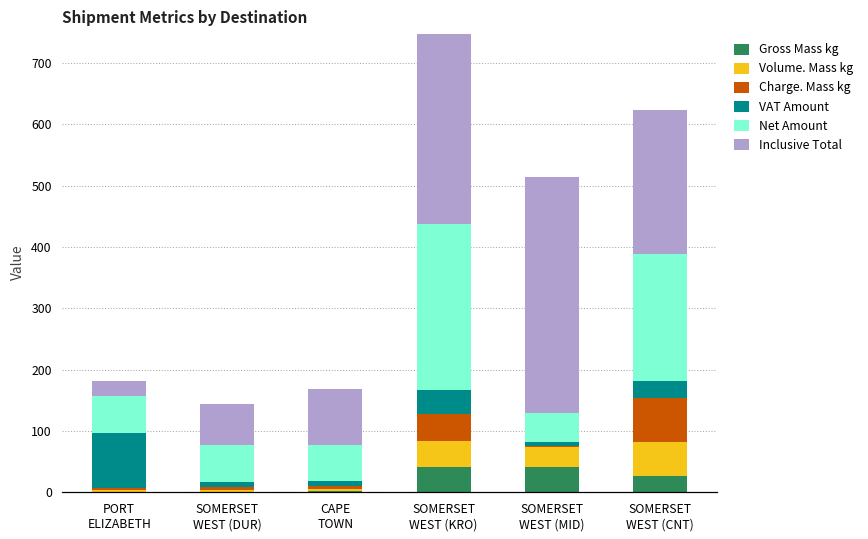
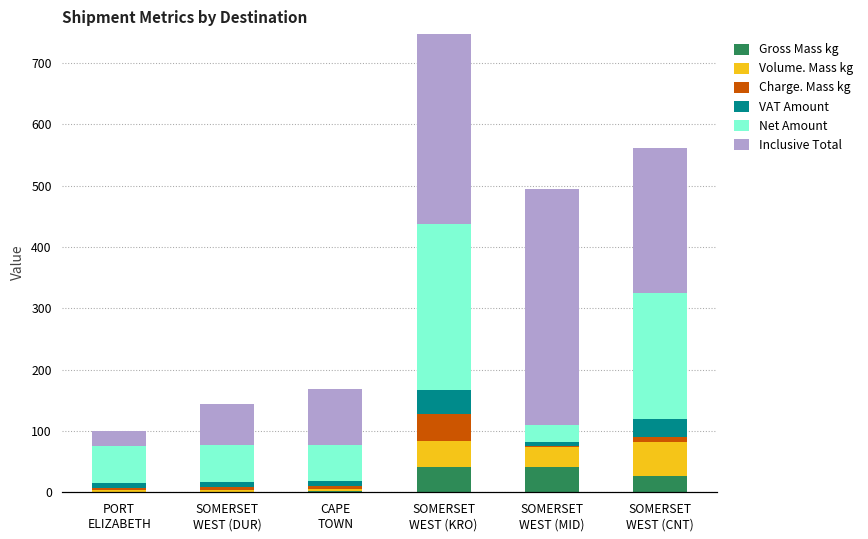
VAT Amount, PORT ELIZABETH: 90 -> 10
Net Amount, SOMERSET WEST (MID): 50 -> 30
Charge. Mass kg, SOMERSET WEST (CNT): 70 -> 10
